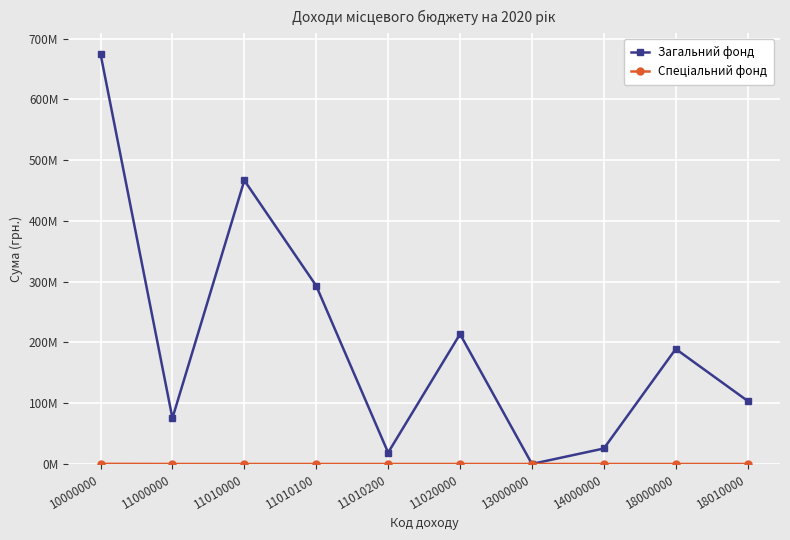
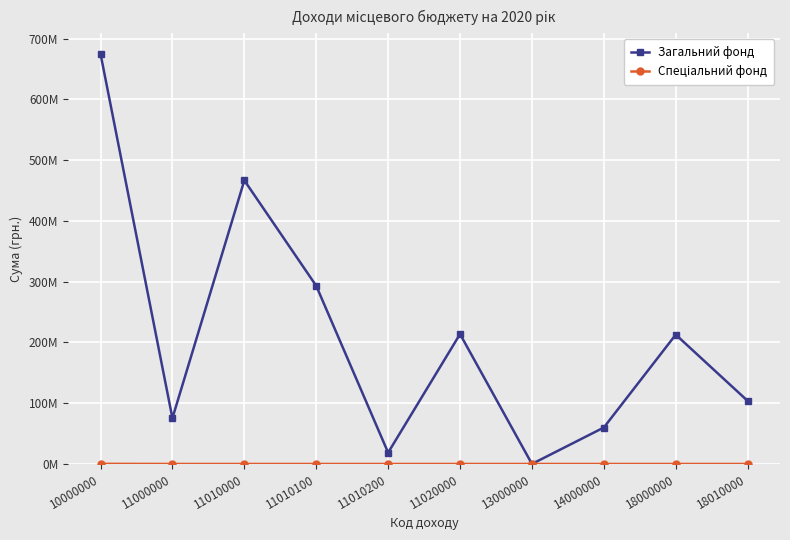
Загальний фонд, 14000000: 30000000 -> 60000000
Загальний фонд, 18000000: 190000000 -> 210000000
